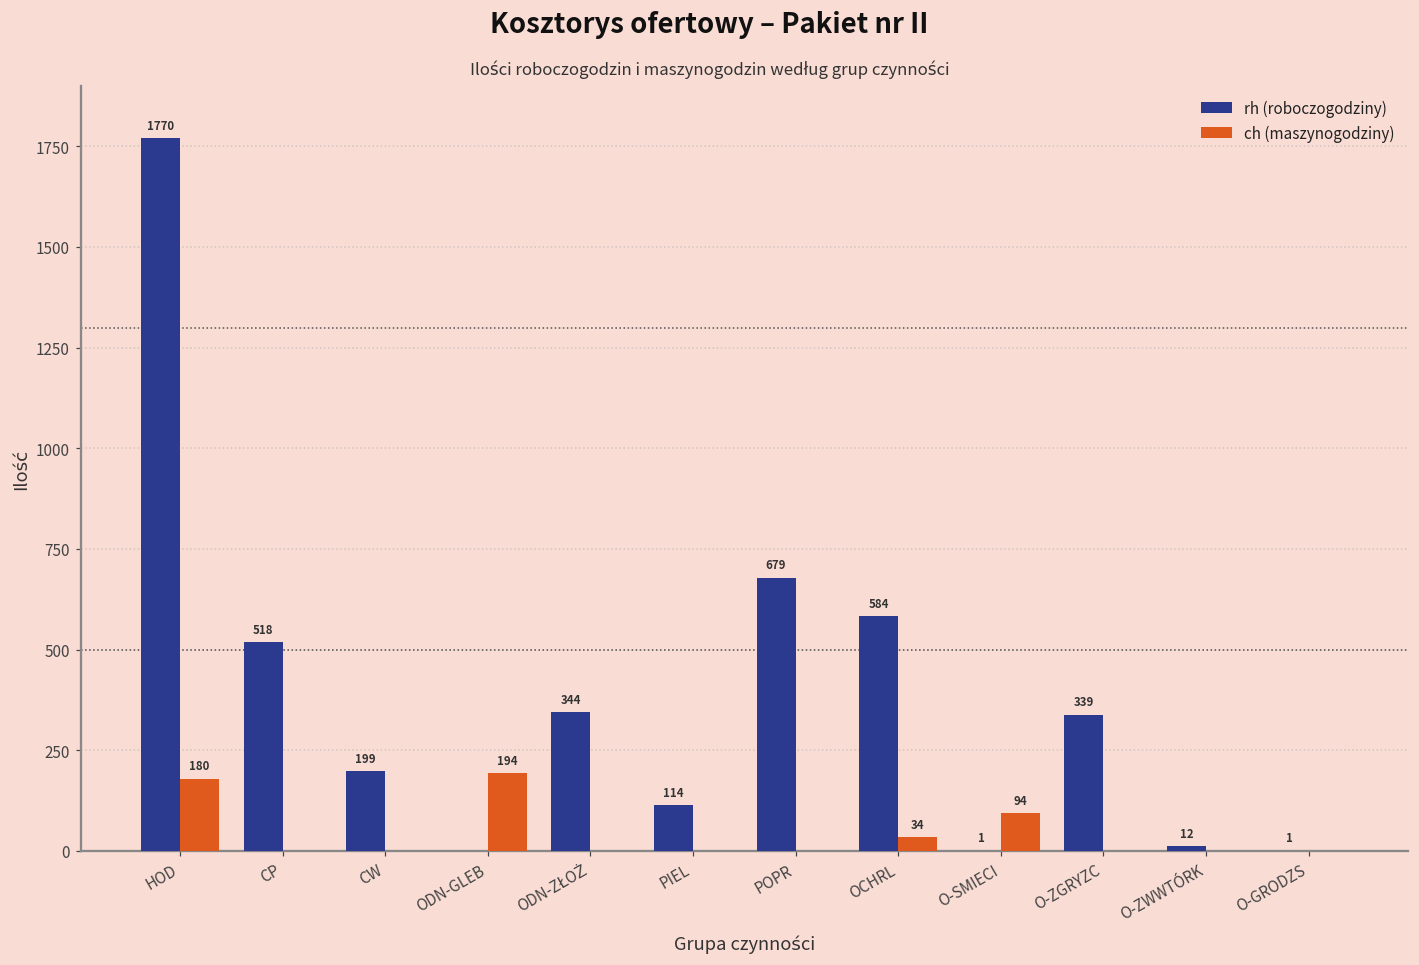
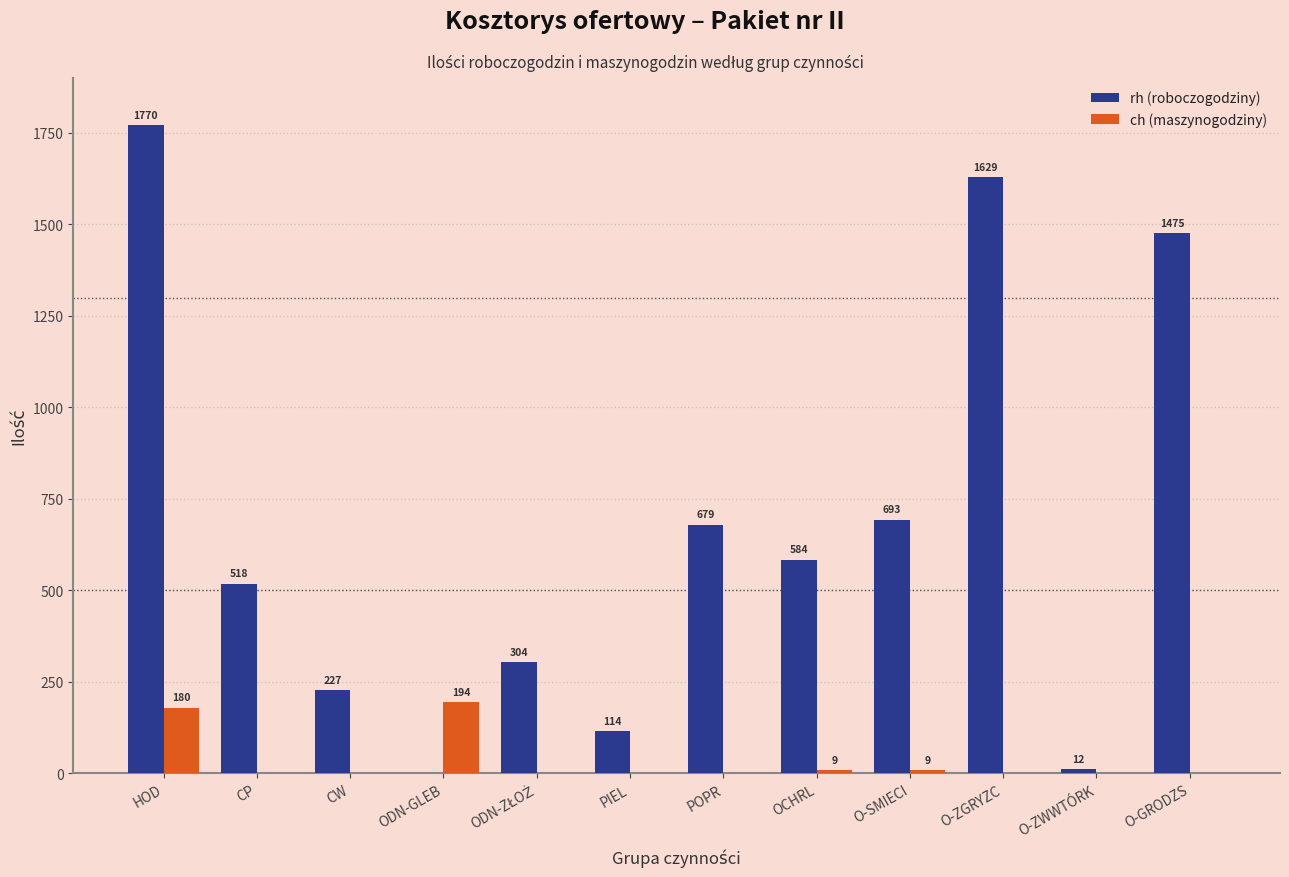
rh (roboczogodziny), CW: 199 -> 227
rh (roboczogodziny), ODN-ZŁOŻ: 344 -> 304
ch (maszynogodziny), OCHRL: 34 -> 9
rh (roboczogodziny), O-SMIECI: 1 -> 693
ch (maszynogodziny), O-SMIECI: 94 -> 9
rh (roboczogodziny), O-ZGRYZC: 339 -> 1629
rh (roboczogodziny), O-GRODZS: 1 -> 1475
